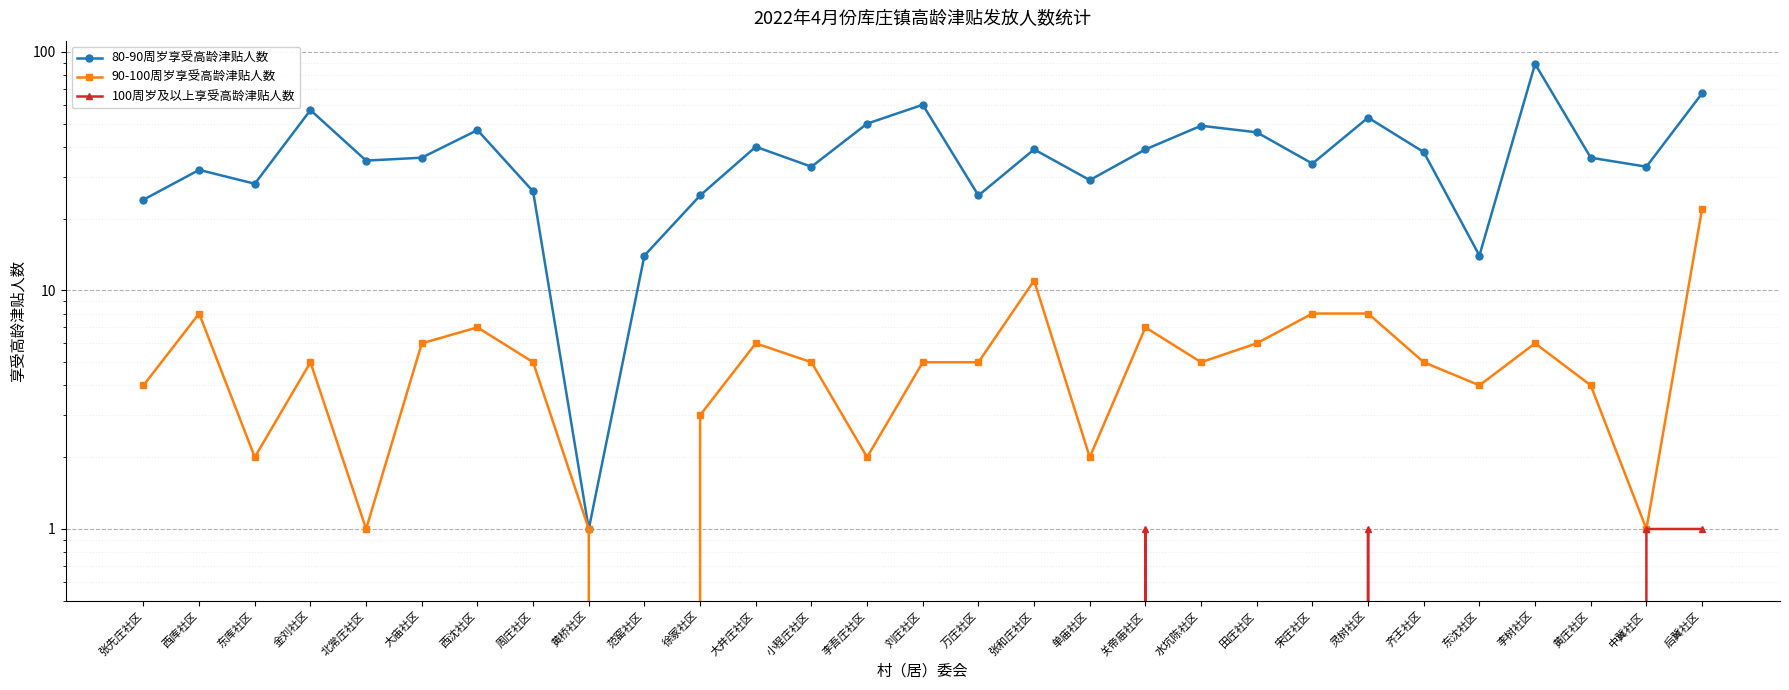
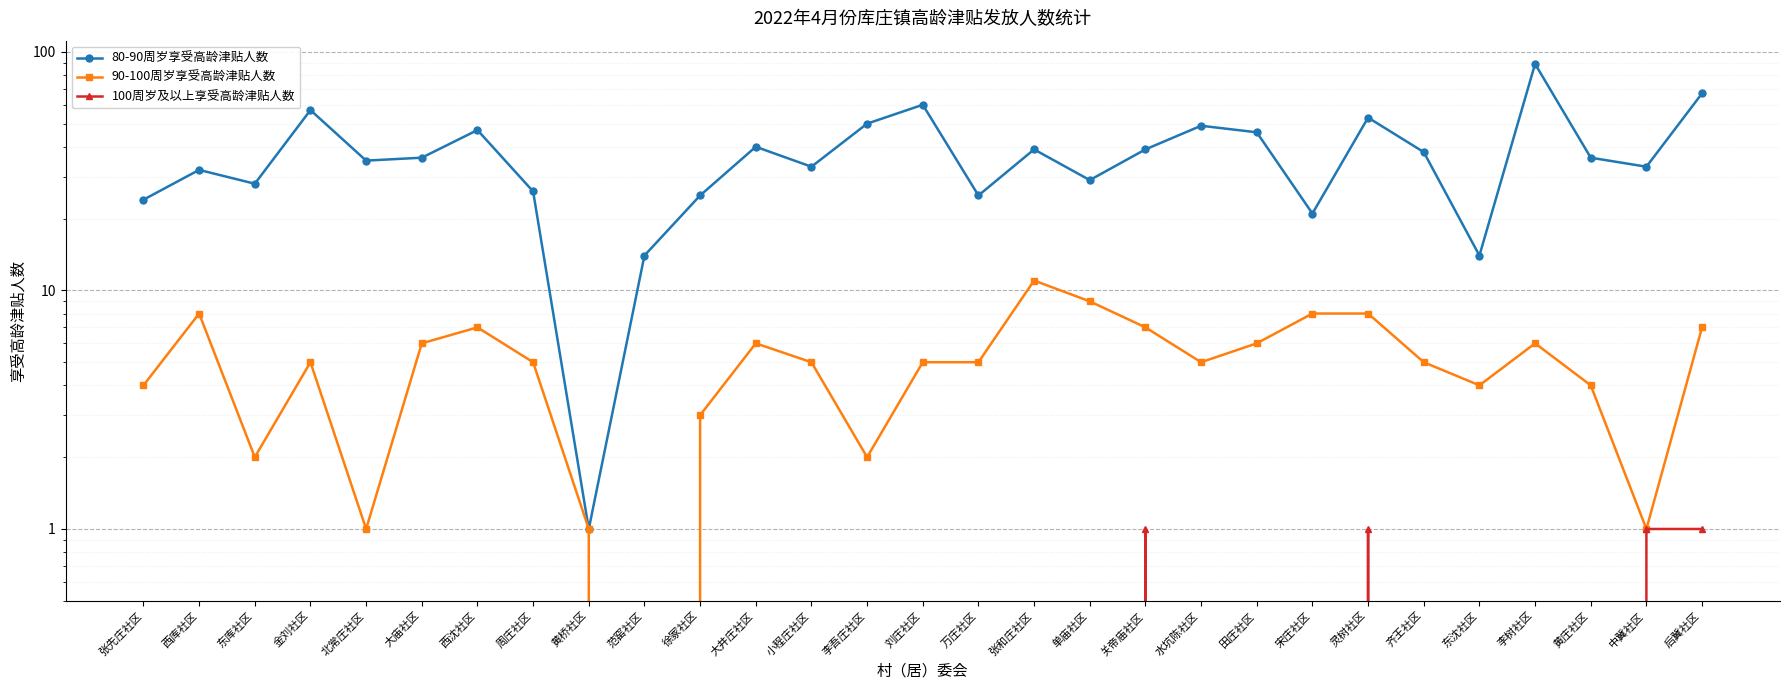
90-100周岁享受高龄津贴人数, 单庙社区: 2 -> 9
80-90周岁享受高龄津贴人数, 宋庄社区: 34 -> 21
90-100周岁享受高龄津贴人数, 后冀社区: 22 -> 7
